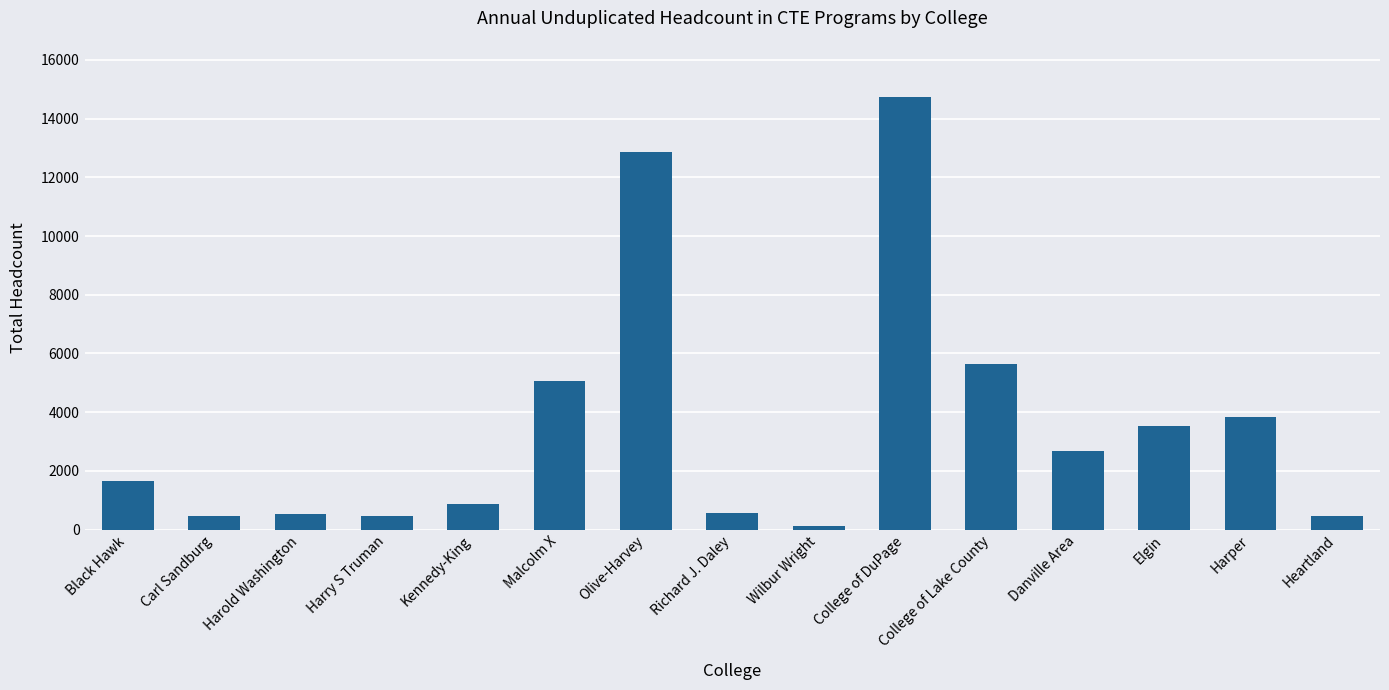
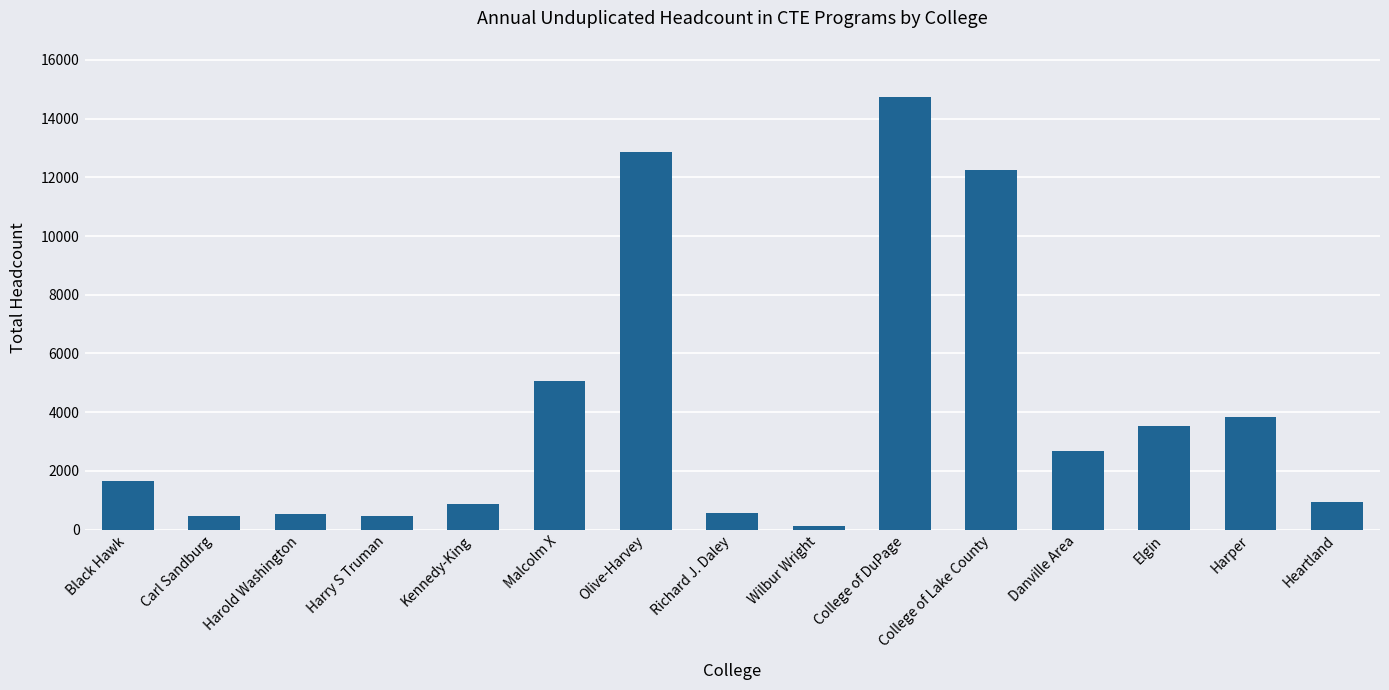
College of Lake County: 5600 -> 12200
Heartland: 500 -> 900
